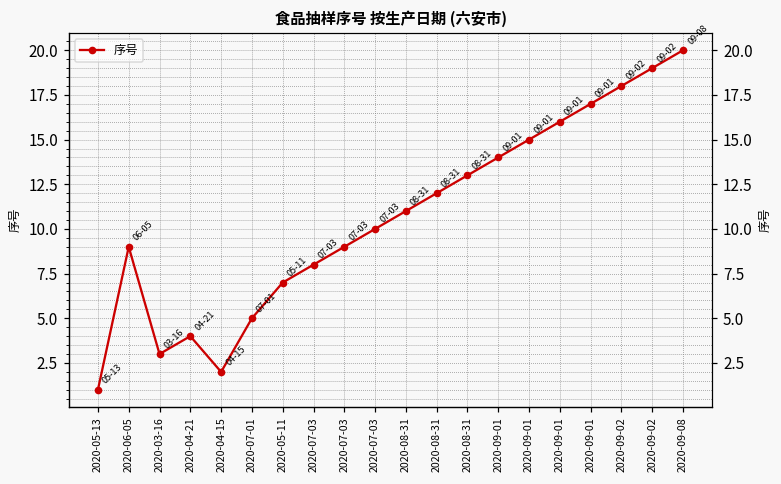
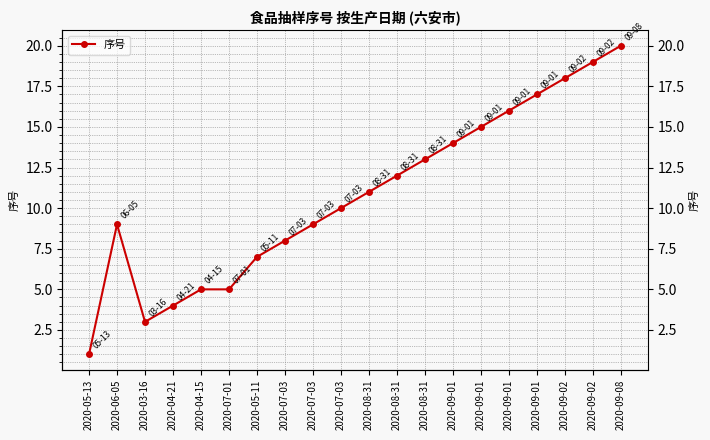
2020-04-15: 2 -> 5
